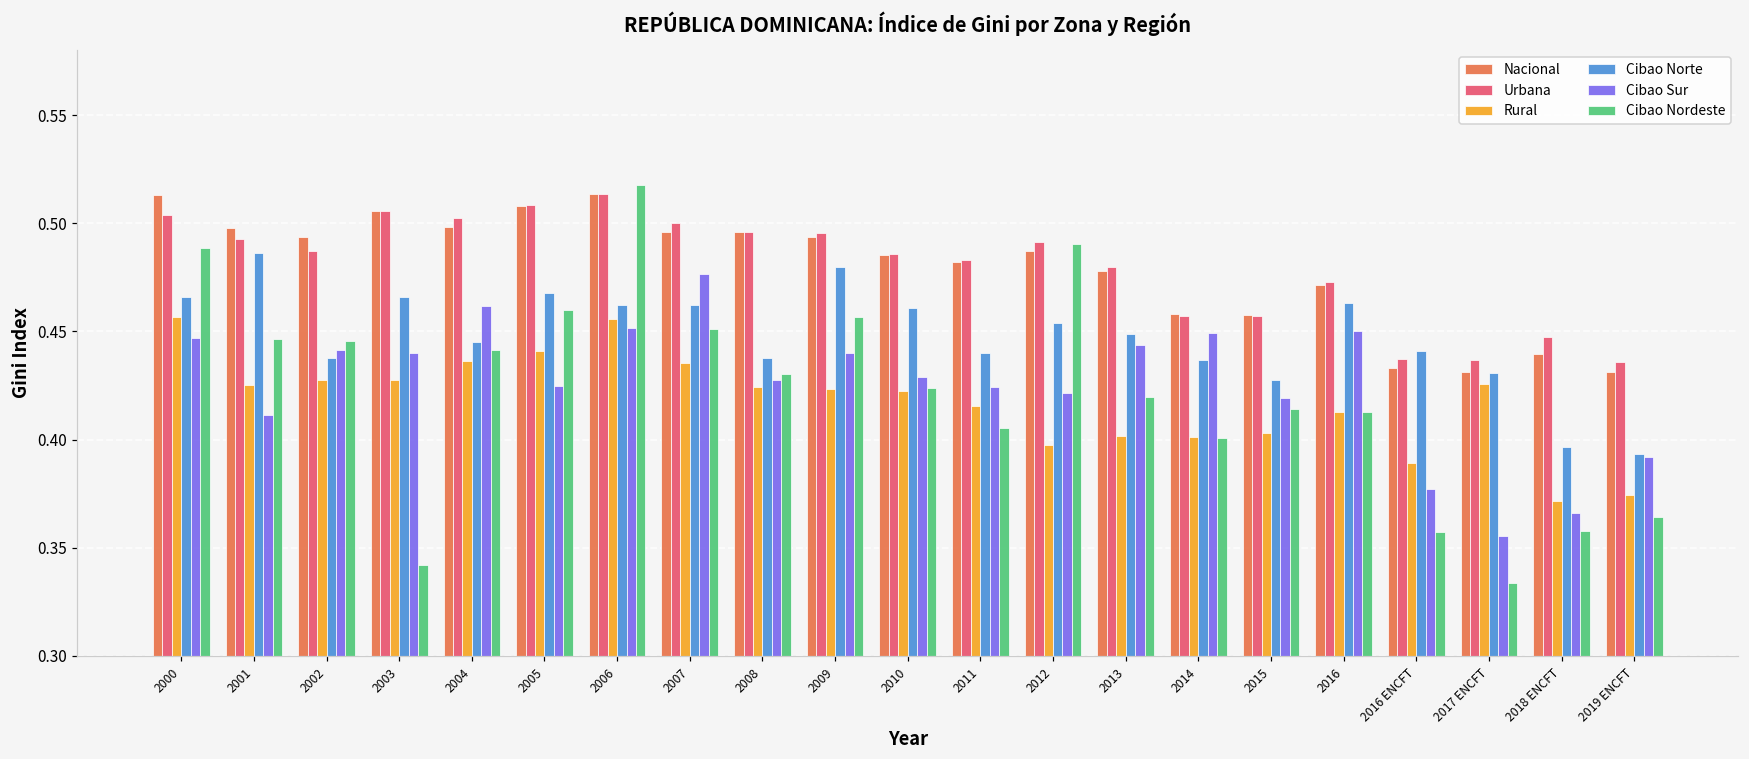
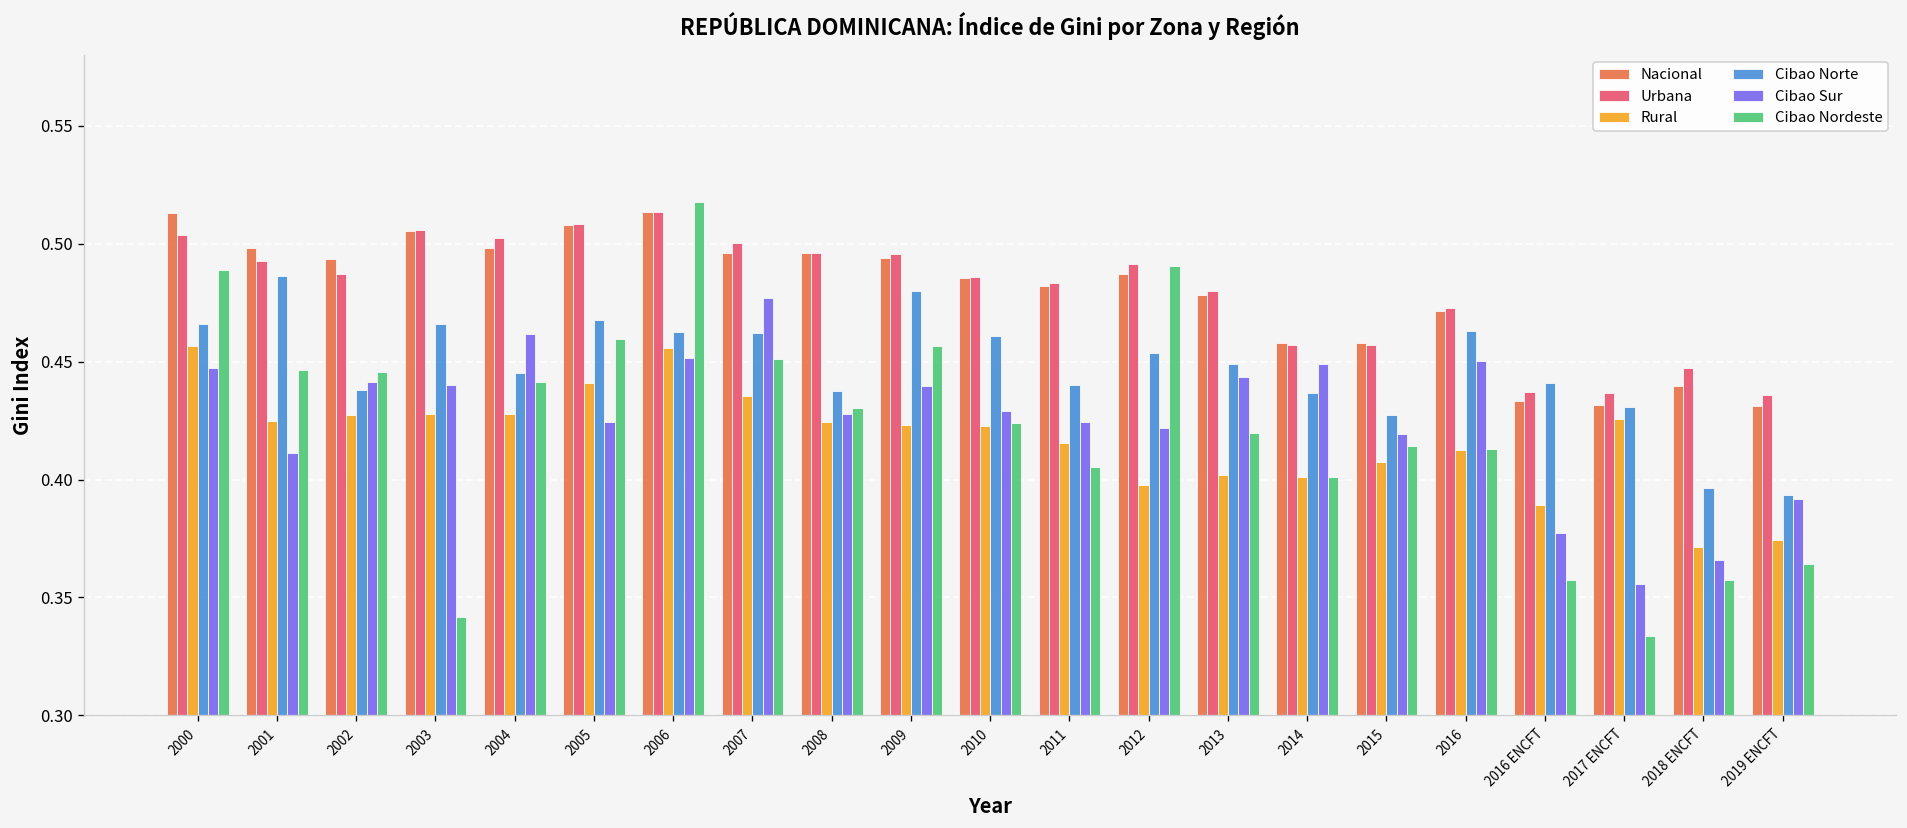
Rural, 2004: 0.436 -> 0.428
Rural, 2015: 0.403 -> 0.407
